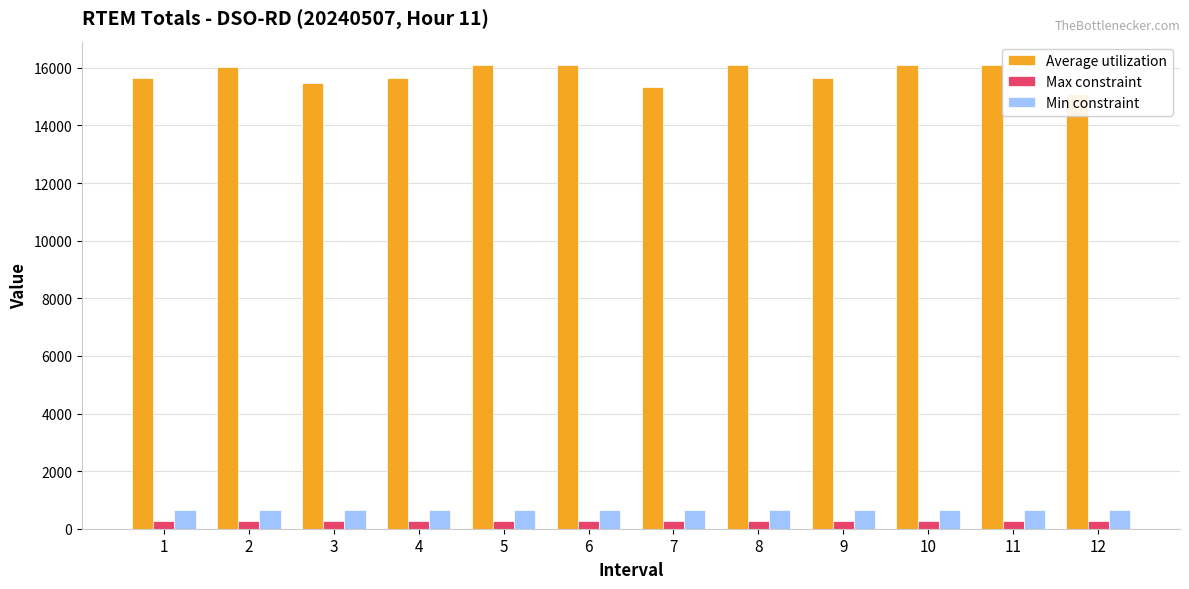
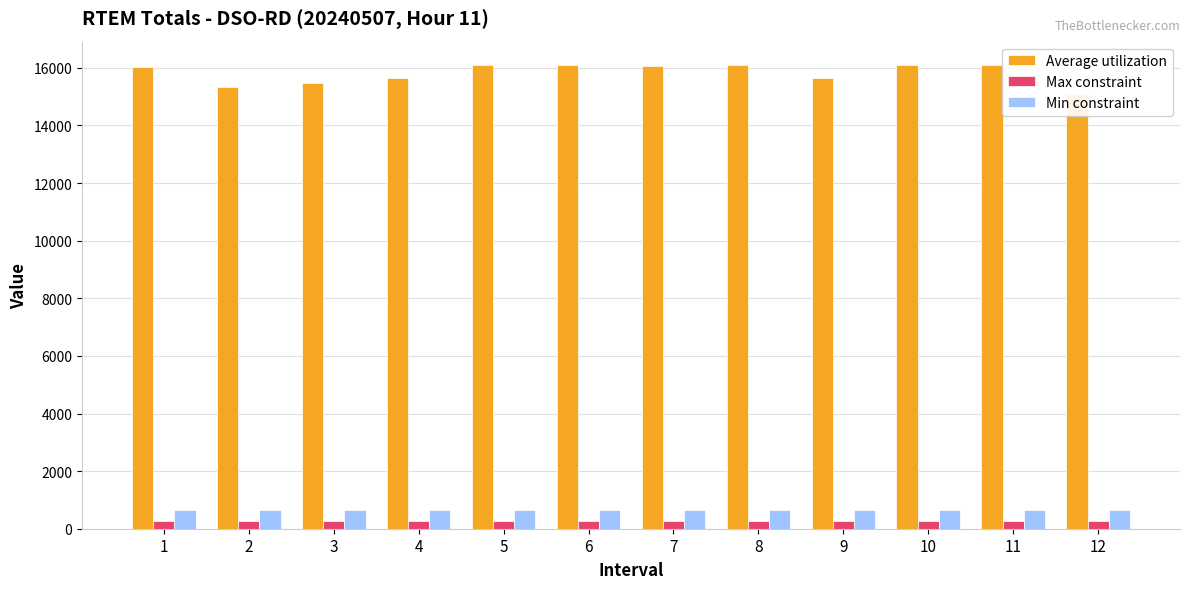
Average utilization, 1: 15600 -> 16000
Average utilization, 2: 16000 -> 15300
Average utilization, 7: 15300 -> 16100
